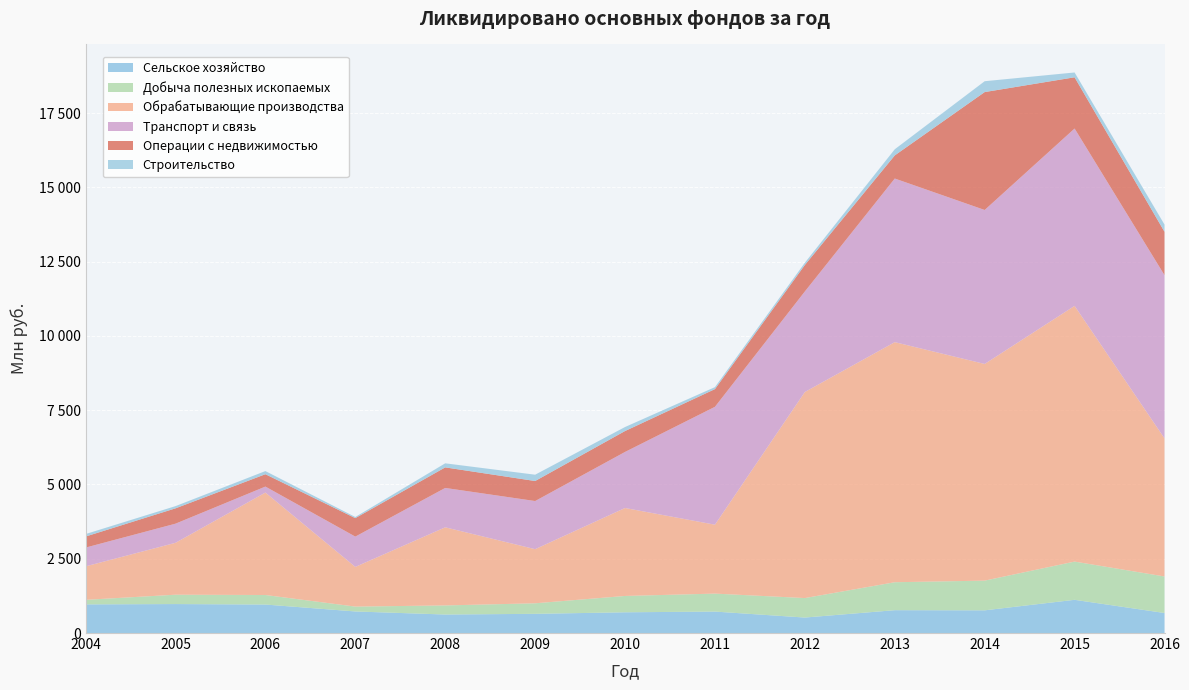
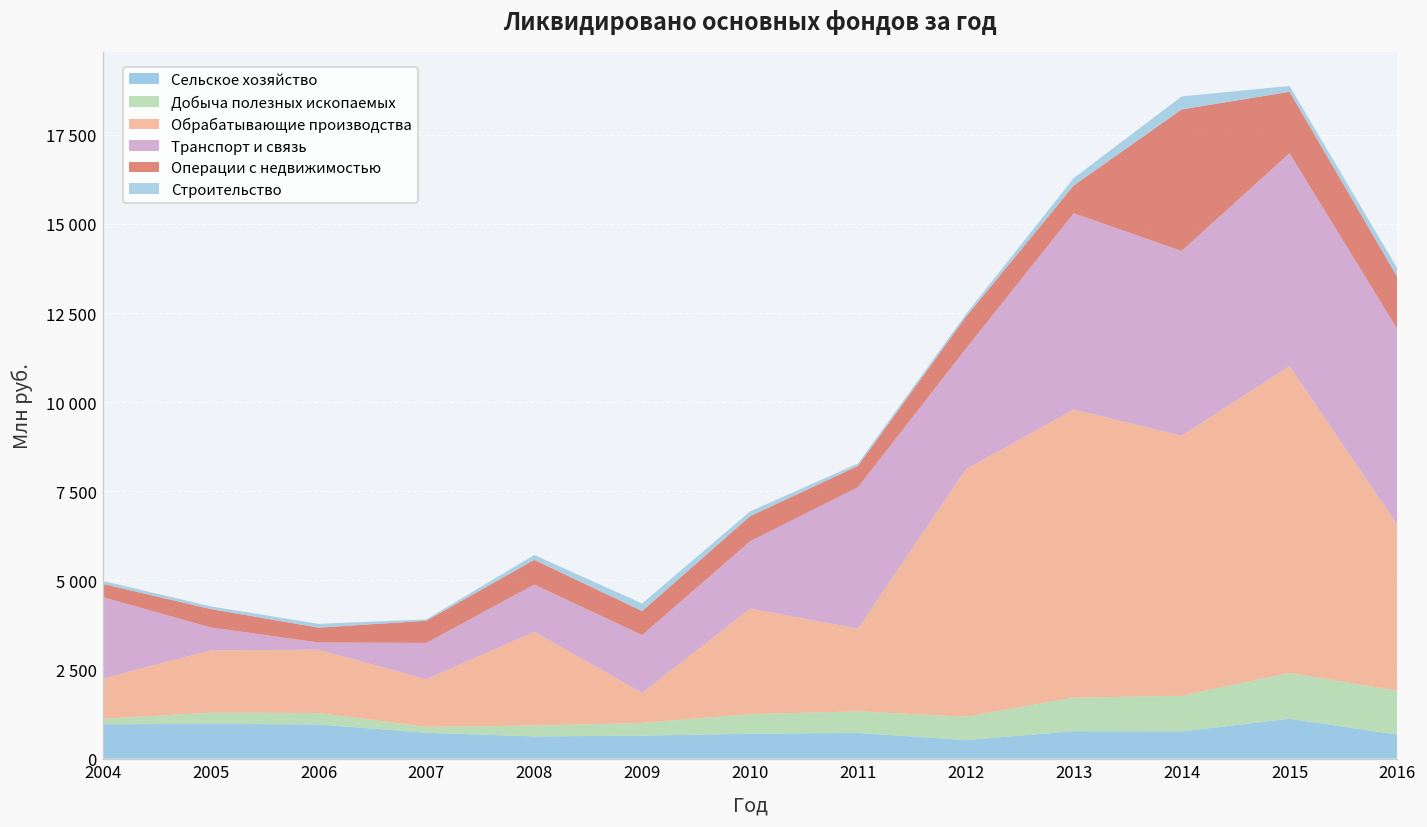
Транспорт и связь, 2004: 600 -> 2300
Обрабатывающие производства, 2006: 3400 -> 1800
Обрабатывающие производства, 2009: 1800 -> 800
